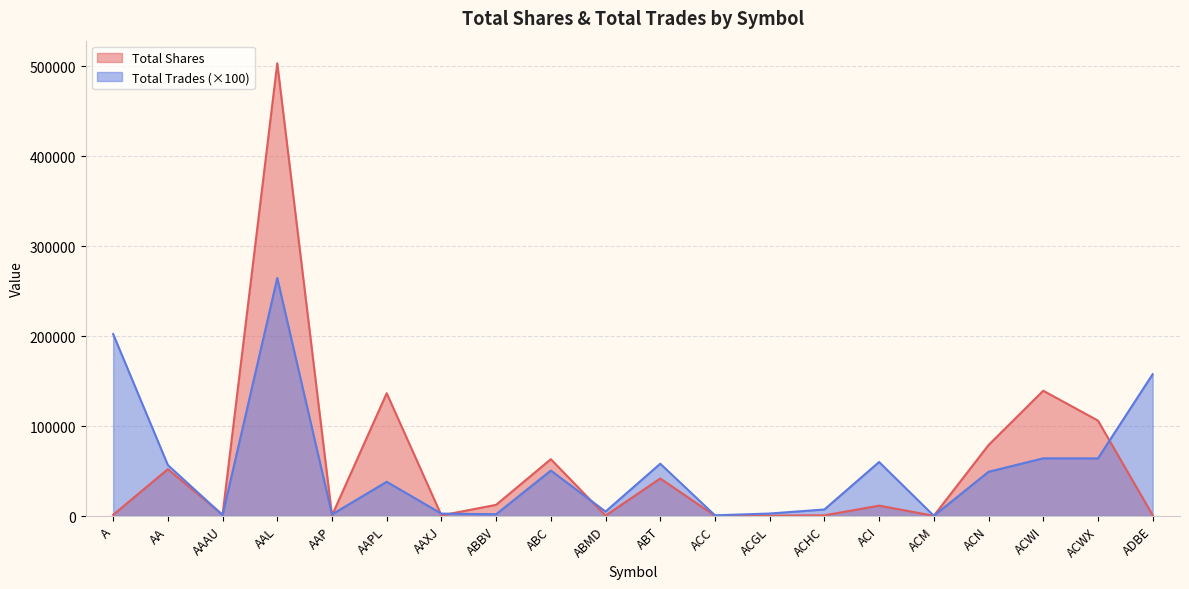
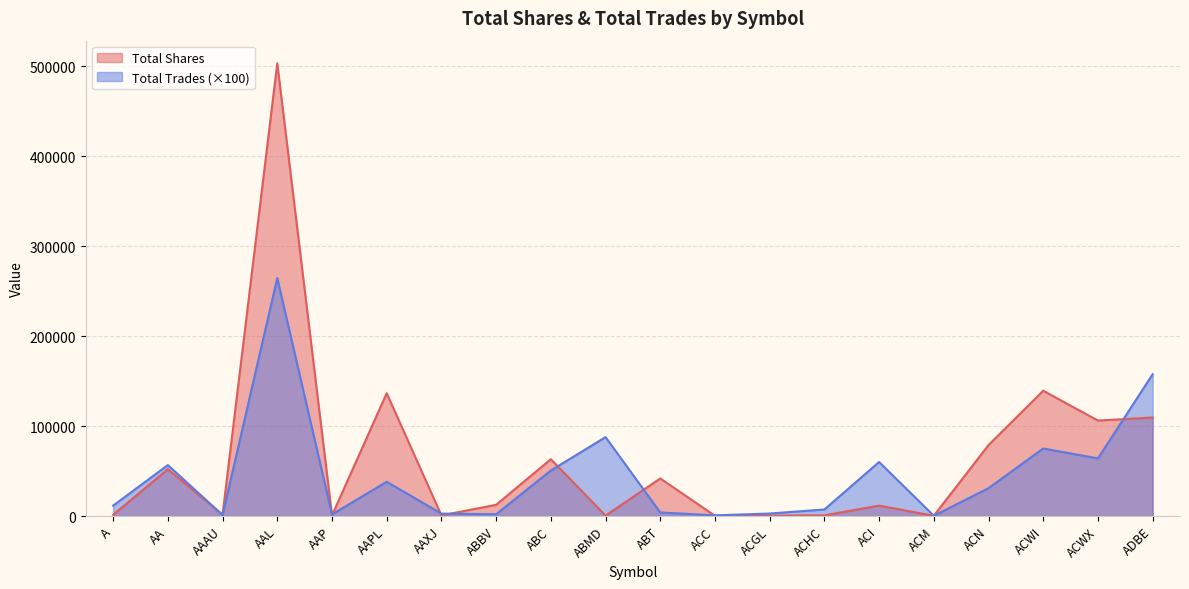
Total Trades (×100), A: 200000 -> 10000
Total Trades (×100), ABMD: 10000 -> 90000
Total Trades (×100), ABT: 60000 -> 0
Total Trades (×100), ACN: 50000 -> 30000
Total Trades (×100), ACWI: 60000 -> 80000
Total Shares, ADBE: 0 -> 110000
